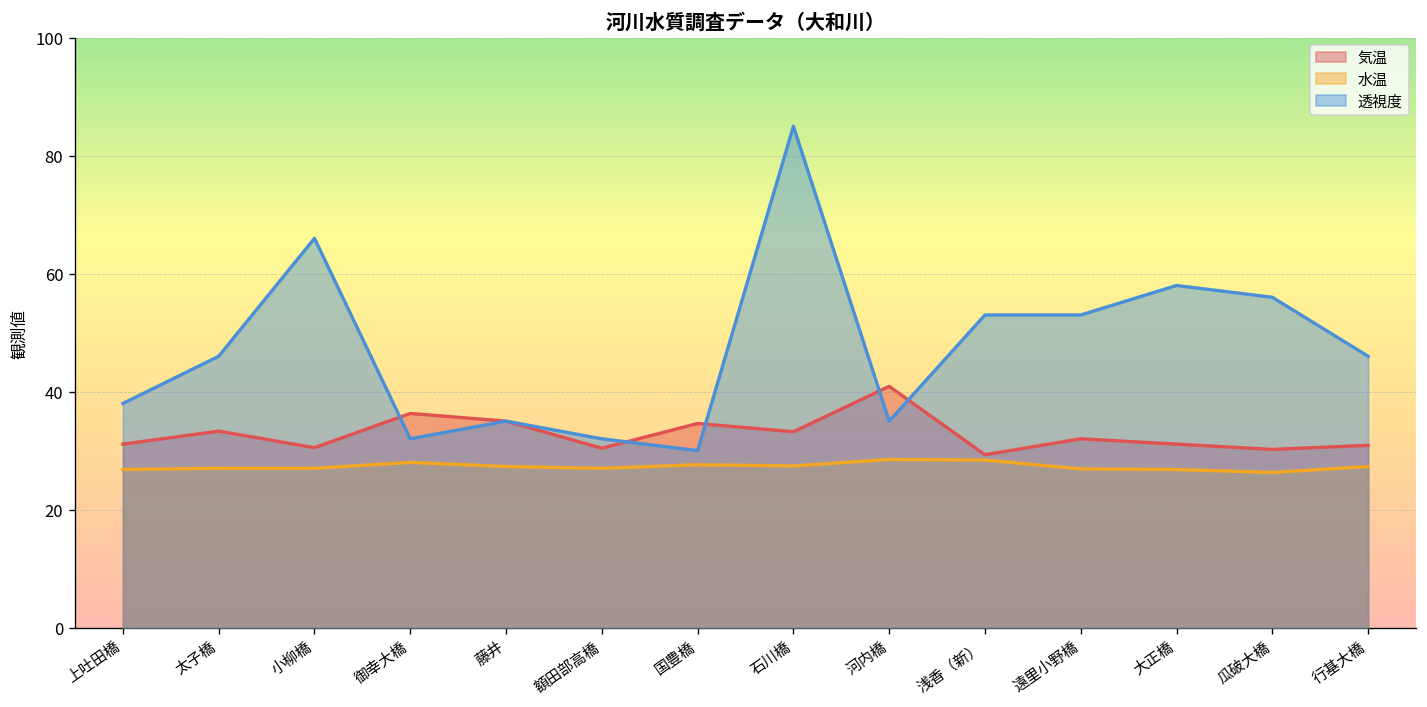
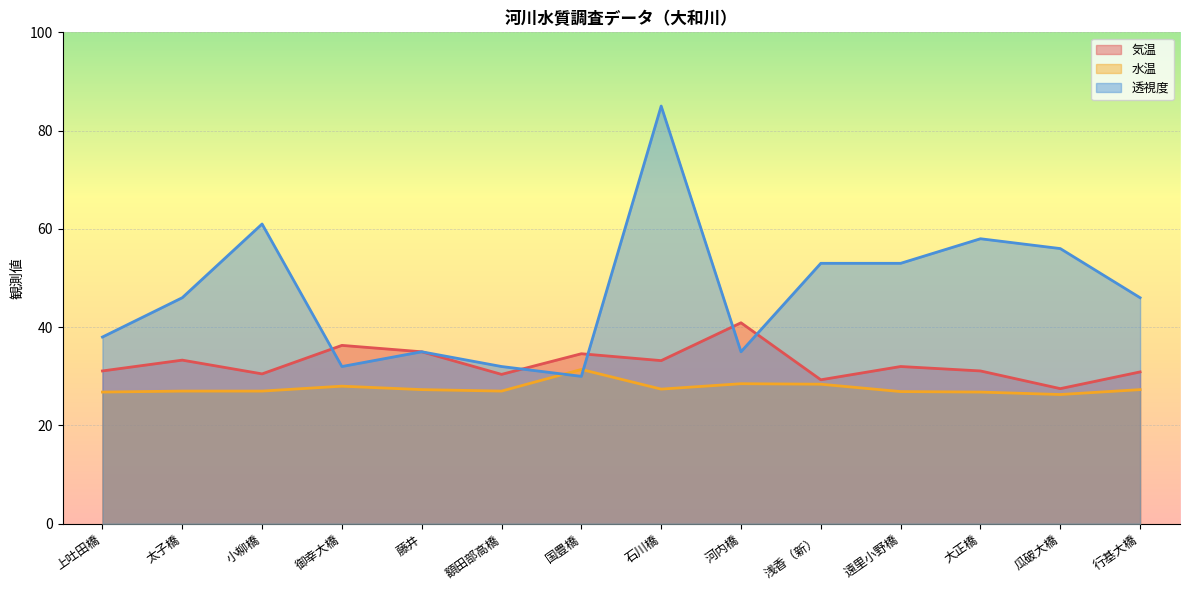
透視度, 小柳橋: 66 -> 61
水温, 国豊橋: 28 -> 31
気温, 瓜破大橋: 30 -> 28
